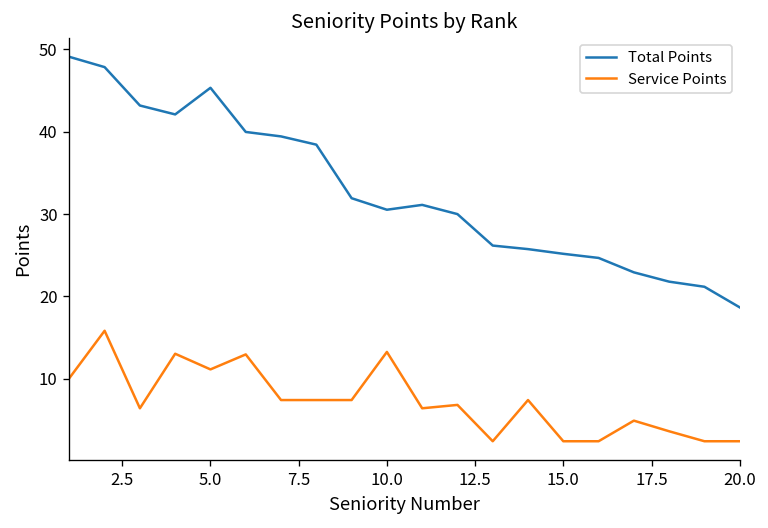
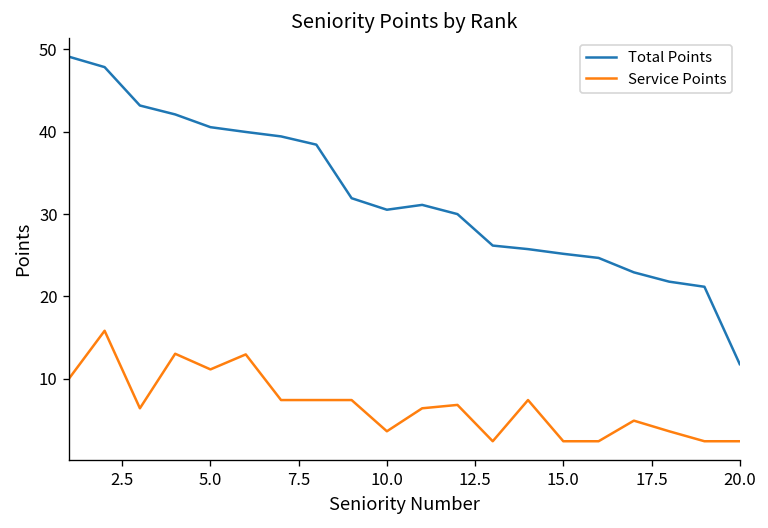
Total Points, 5.0: 45 -> 41
Service Points, 10.0: 13 -> 4
Total Points, 20.0: 19 -> 12
